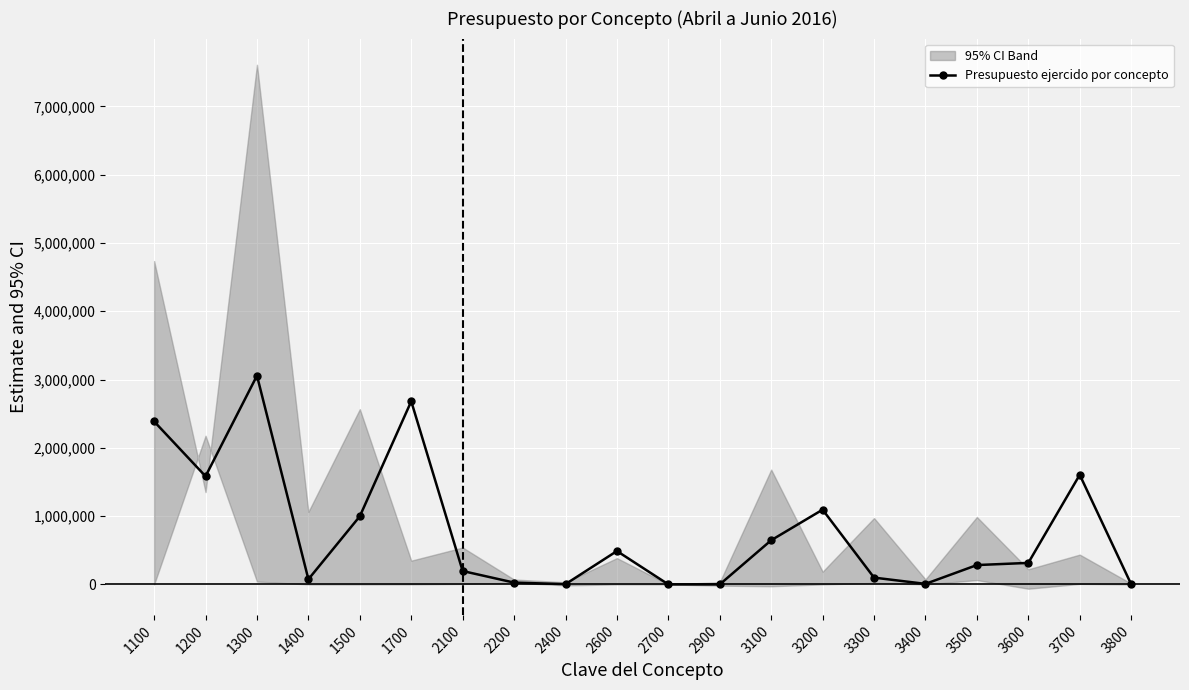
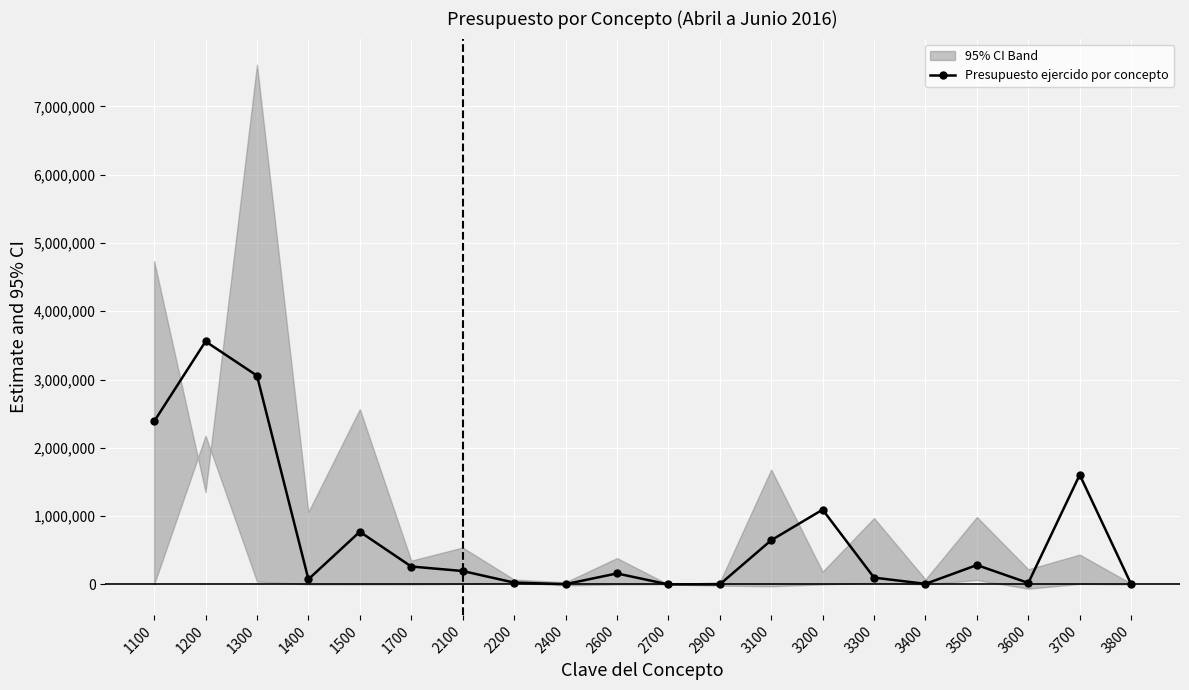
Presupuesto ejercido por concepto, 1200: 1,600,000 -> 3,600,000
Presupuesto ejercido por concepto, 1500: 1,000,000 -> 800,000
Presupuesto ejercido por concepto, 1700: 2,700,000 -> 300,000
Presupuesto ejercido por concepto, 2600: 500,000 -> 200,000
Presupuesto ejercido por concepto, 3600: 300,000 -> 0
